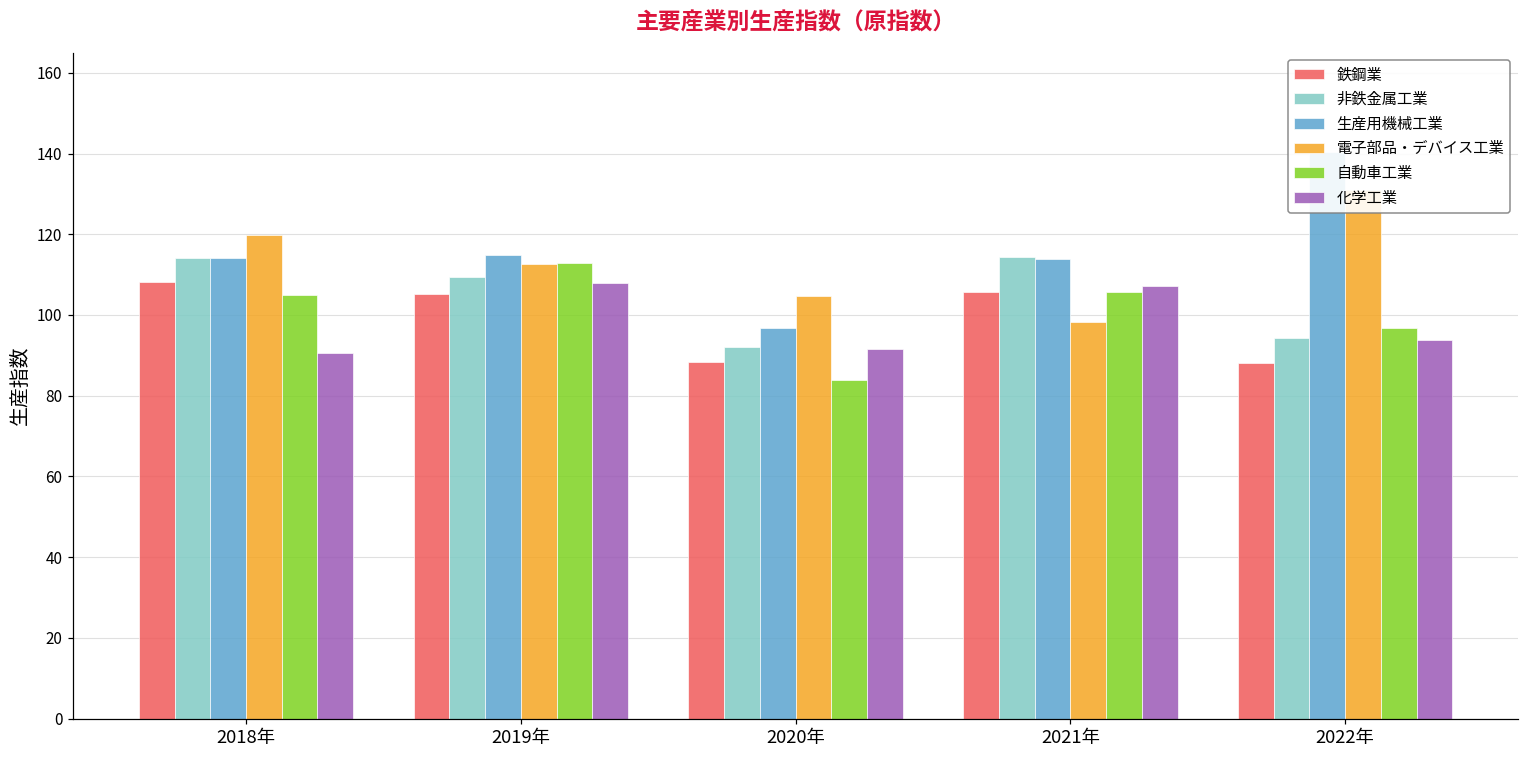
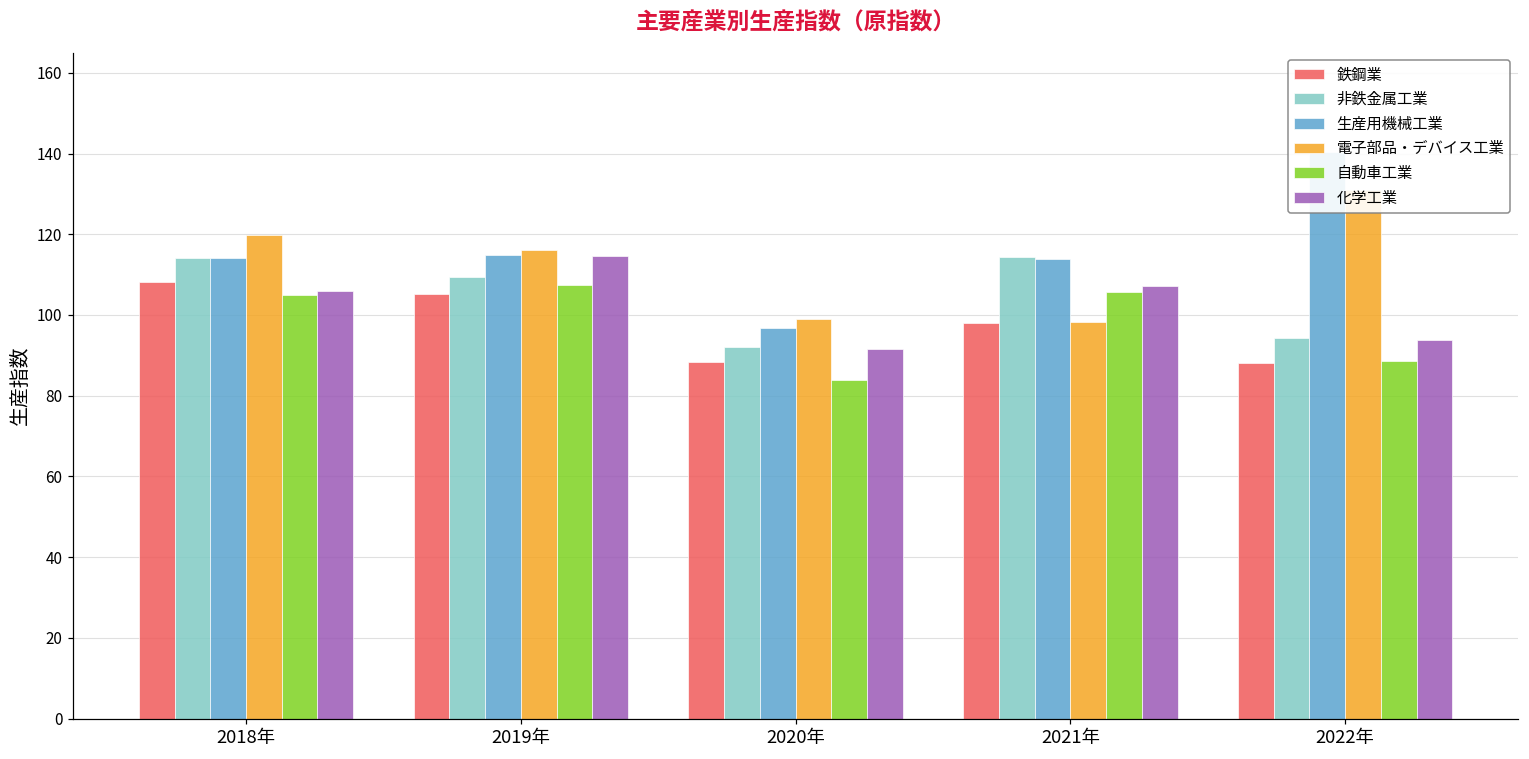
化学工業, 2018年: 91 -> 106
電子部品・デバイス工業, 2019年: 113 -> 116
自動車工業, 2019年: 113 -> 108
化学工業, 2019年: 108 -> 115
電子部品・デバイス工業, 2020年: 105 -> 99
鉄鋼業, 2021年: 106 -> 98
自動車工業, 2022年: 97 -> 89
